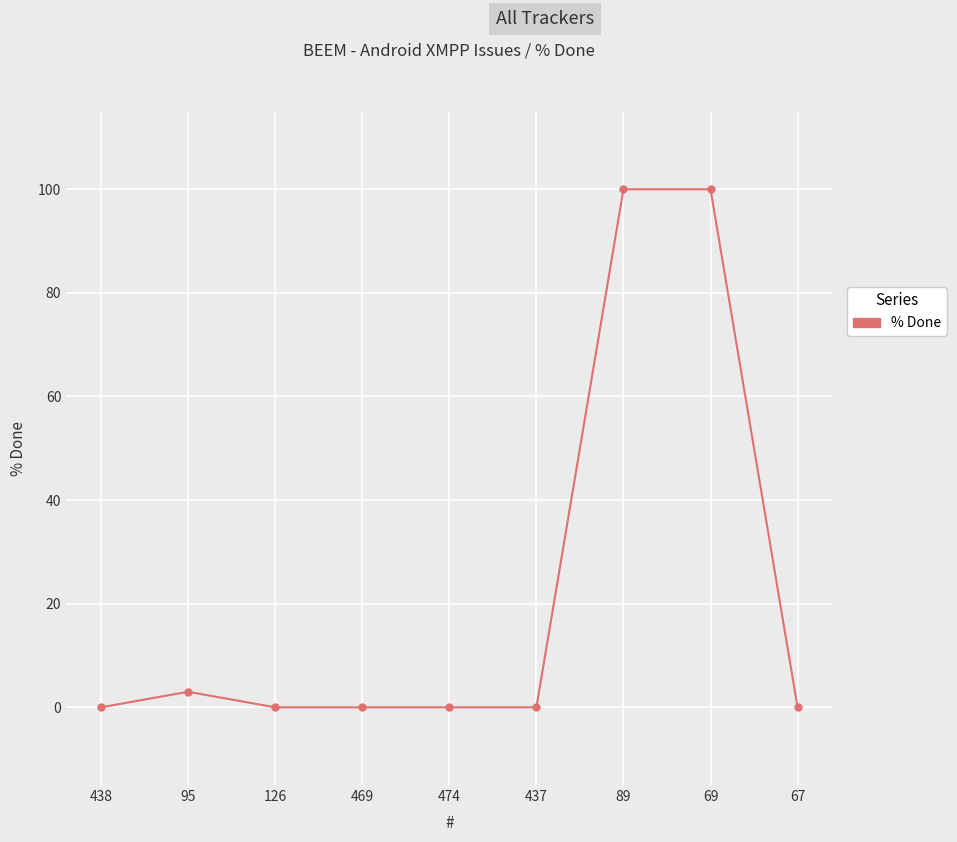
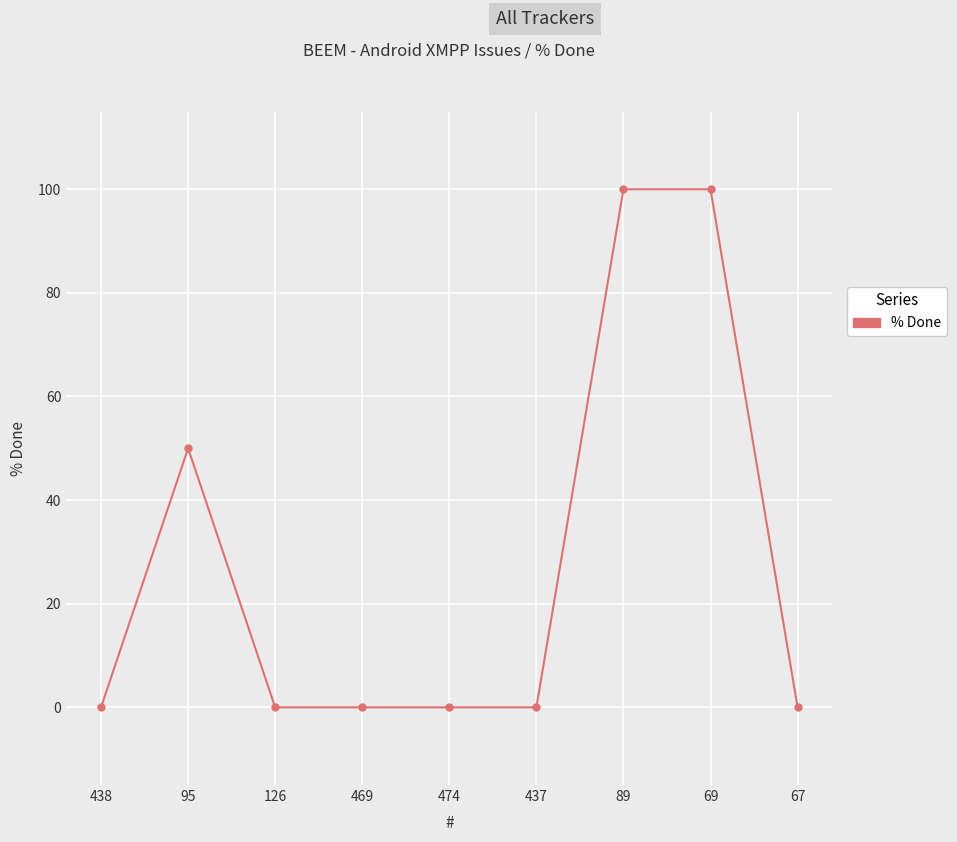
95: 3 -> 50
